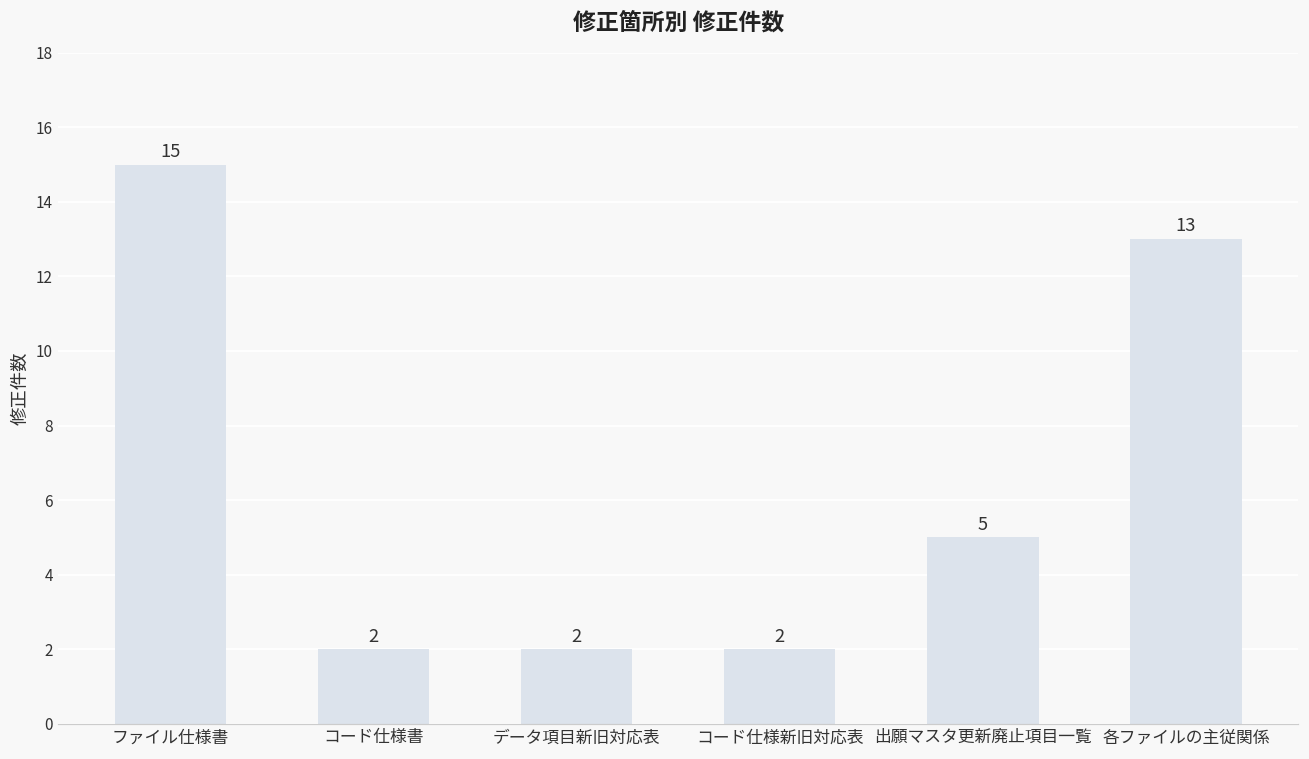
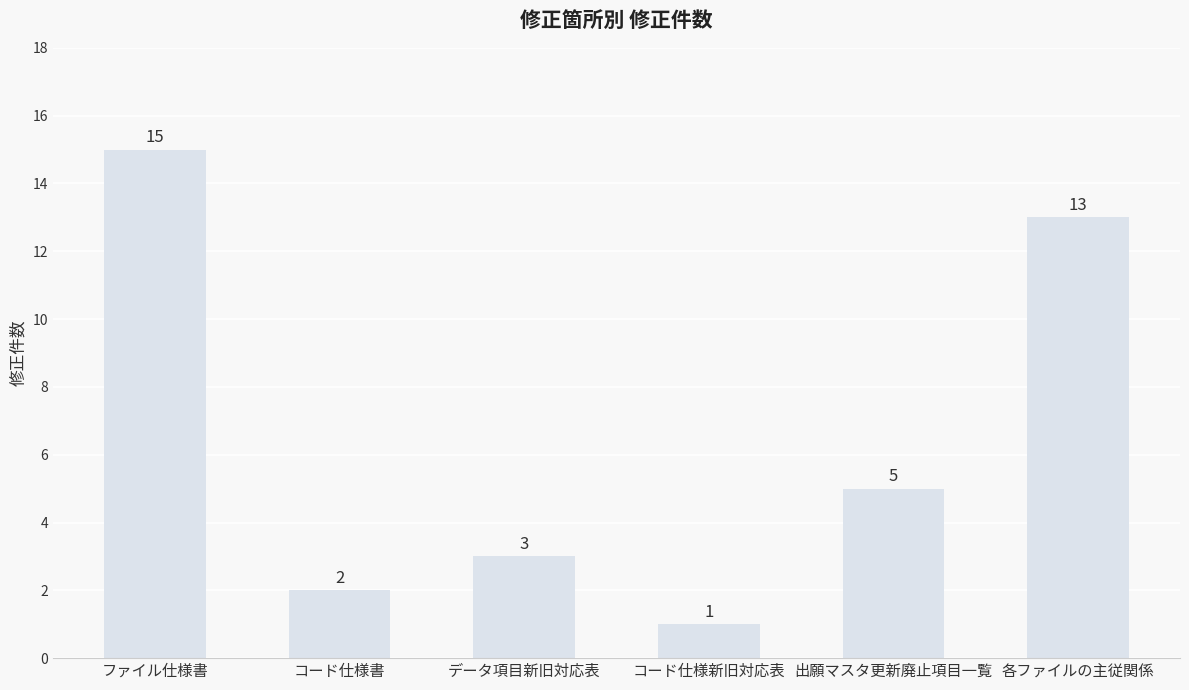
データ項目新旧対応表: 2 -> 3
コード仕様新旧対応表: 2 -> 1
